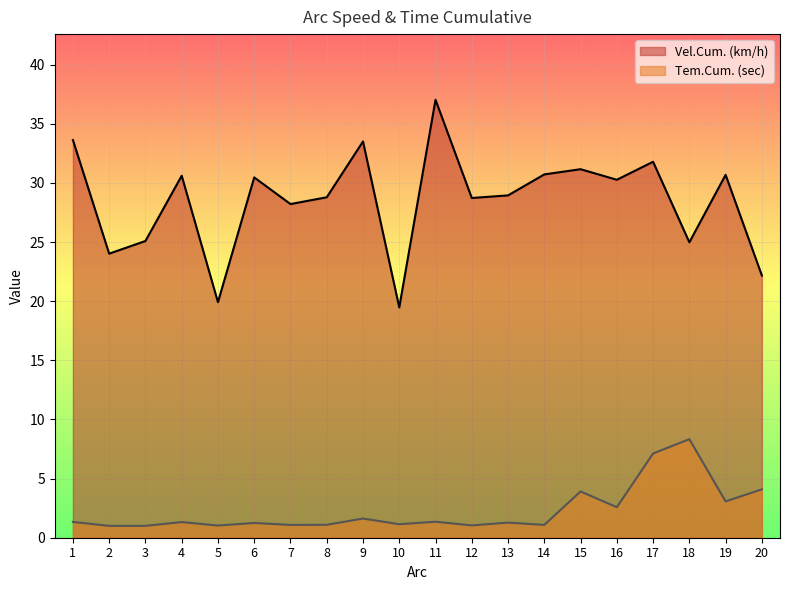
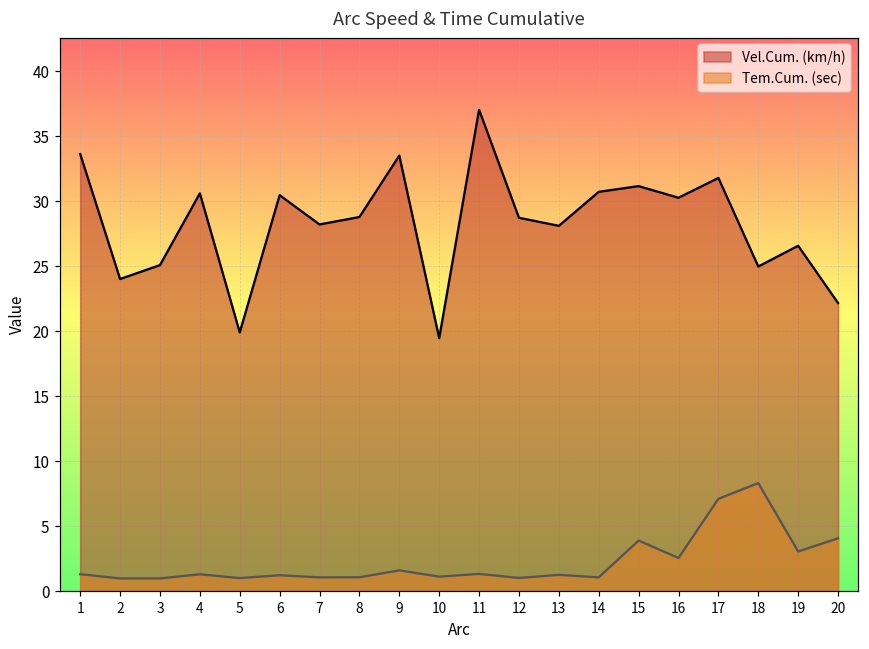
Vel.Cum. (km/h), 13: 28.9 -> 28.1
Vel.Cum. (km/h), 19: 30.7 -> 26.6
